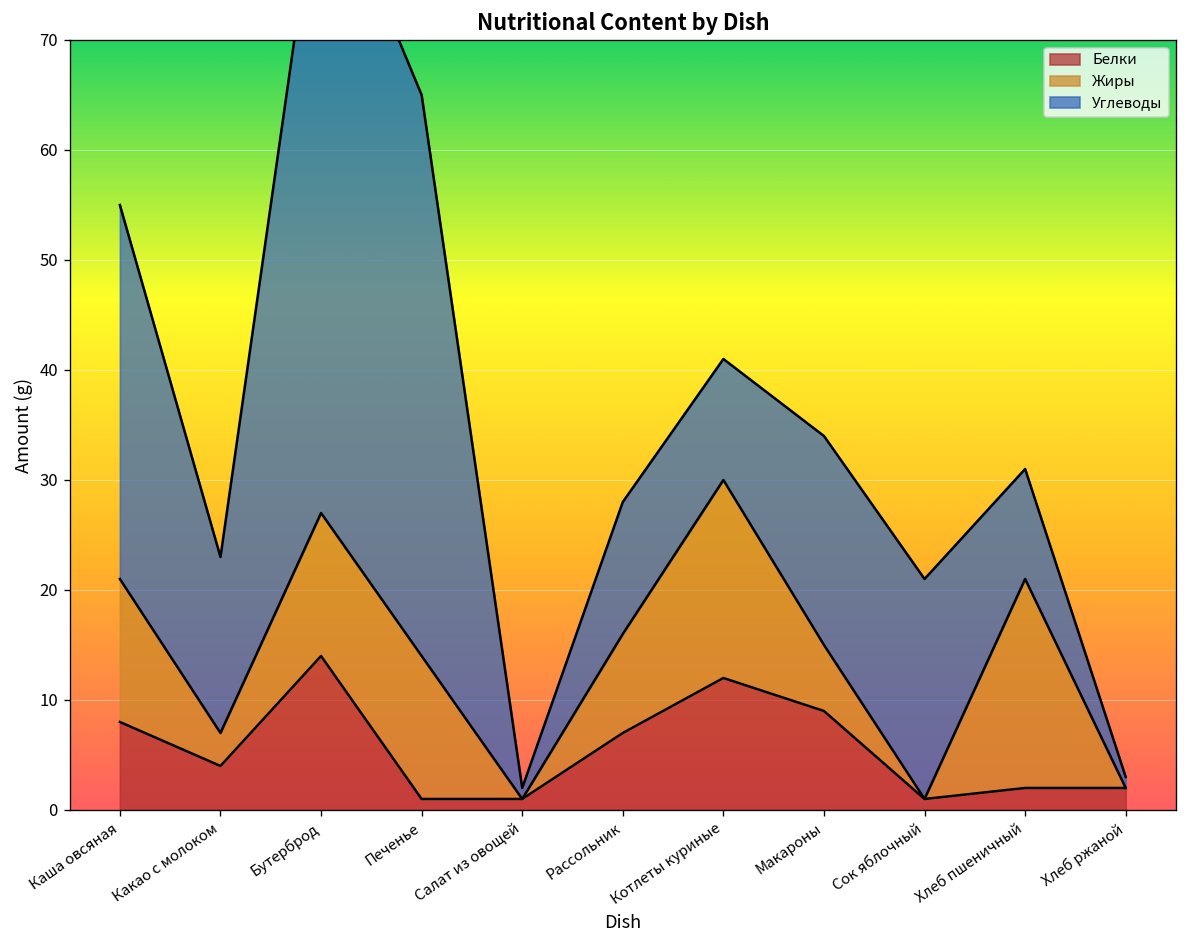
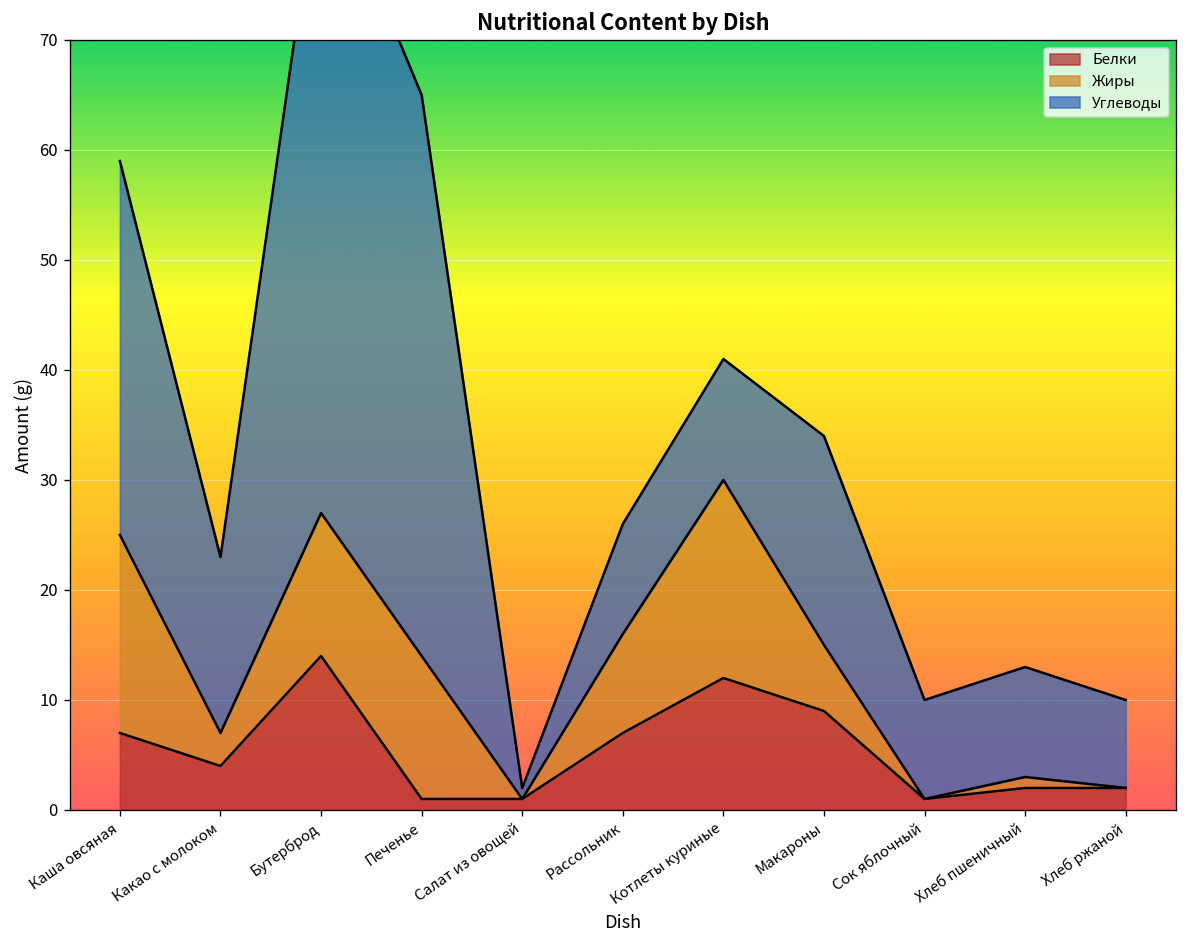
Белки, Каша овсяная: 8 -> 7
Жиры, Каша овсяная: 13 -> 18
Углеводы, Рассольник: 12 -> 10
Углеводы, Сок яблочный: 20 -> 9
Жиры, Хлеб пшеничный: 19 -> 1
Углеводы, Хлеб ржаной: 1 -> 8
